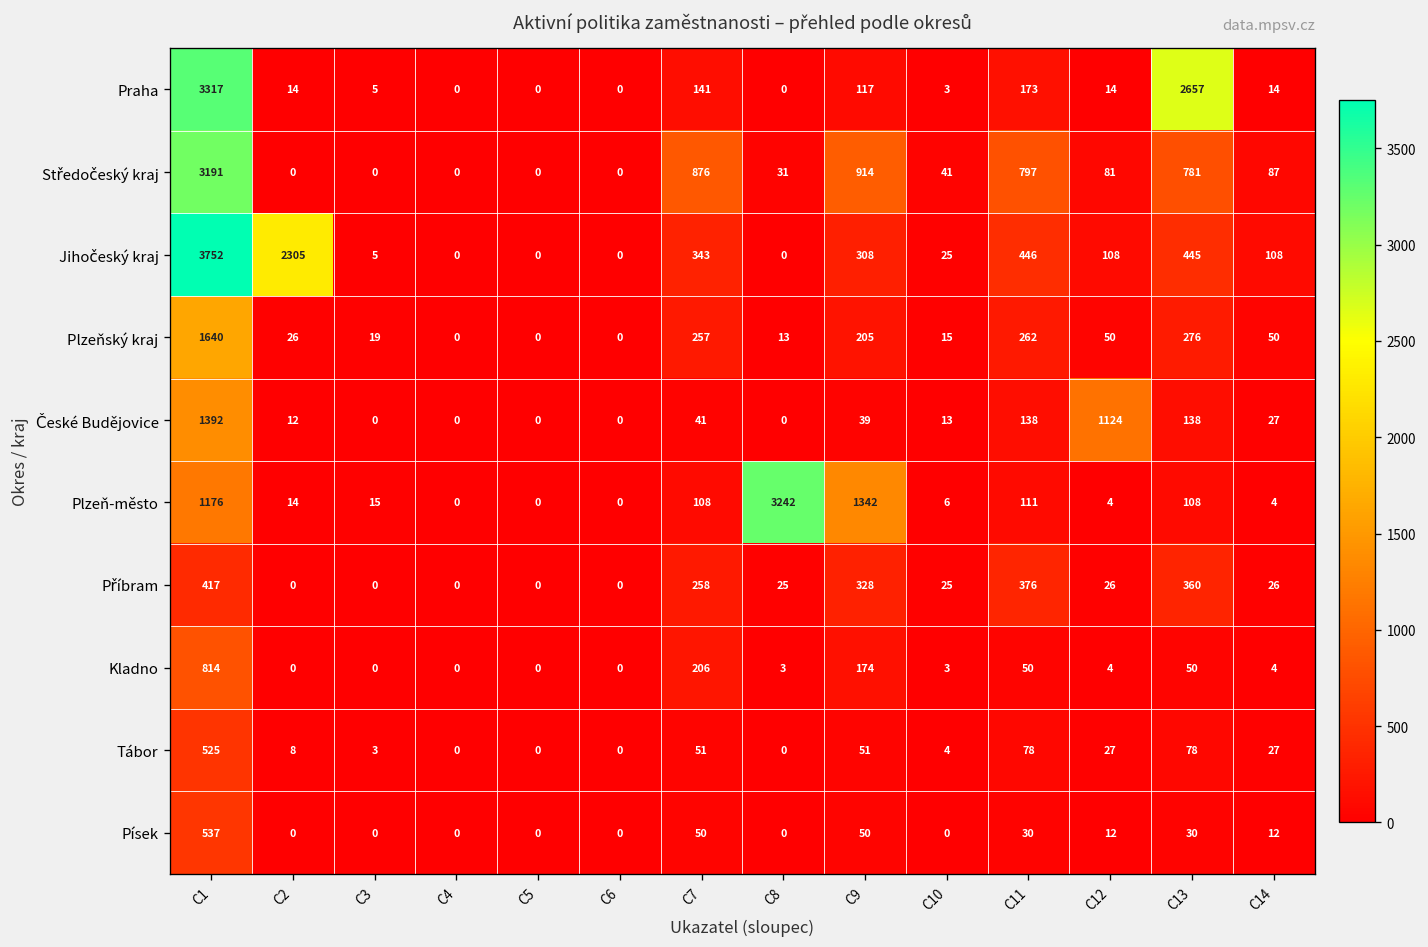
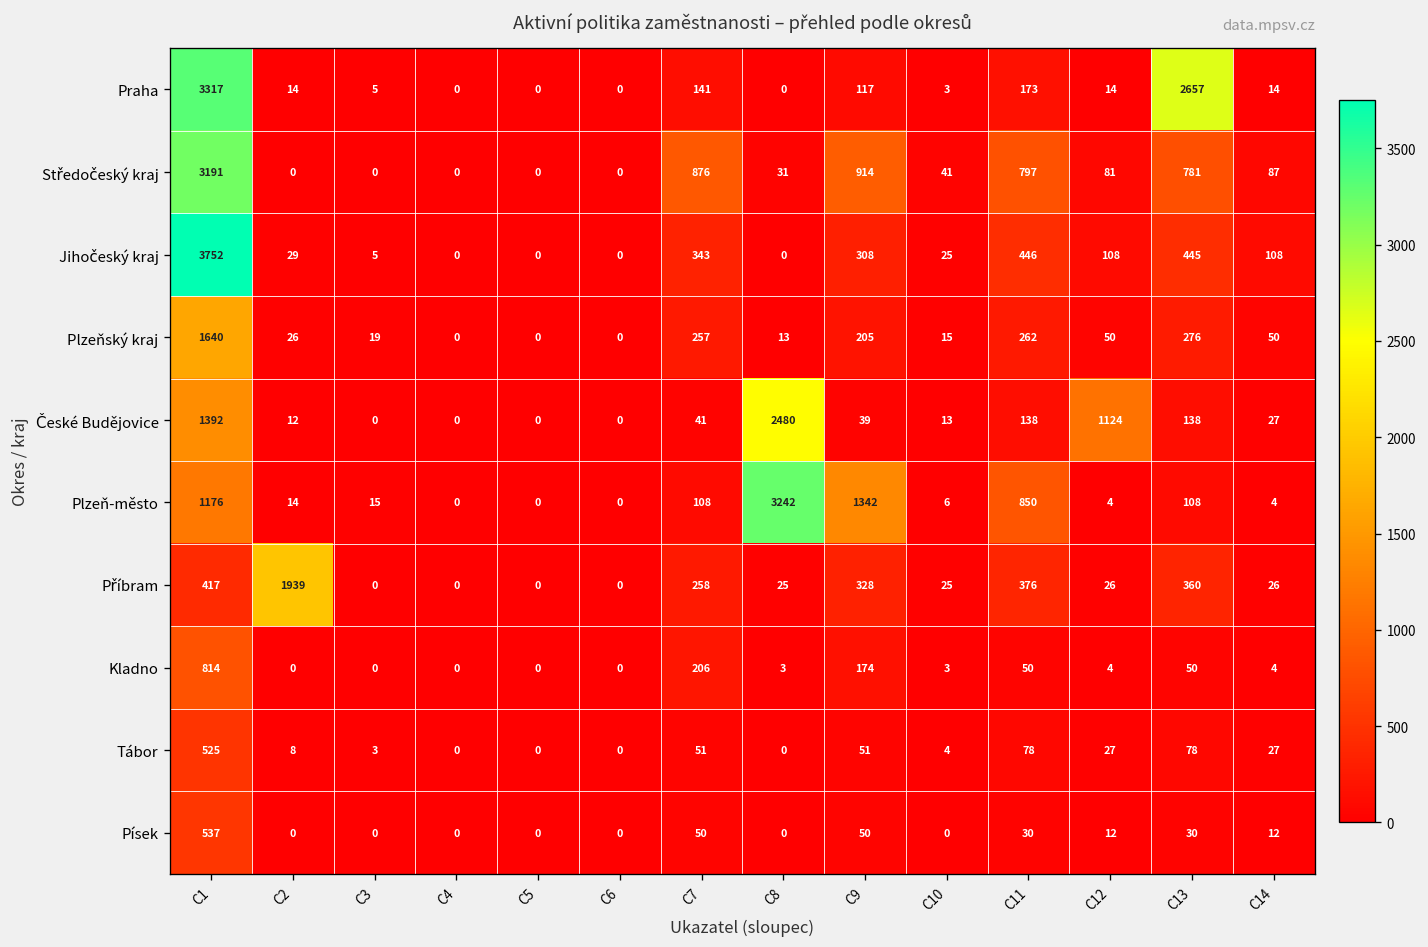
Jihočeský kraj, C2: 2305 -> 29
České Budějovice, C8: 0 -> 2480
Plzeň-město, C11: 111 -> 850
Příbram, C2: 0 -> 1939
